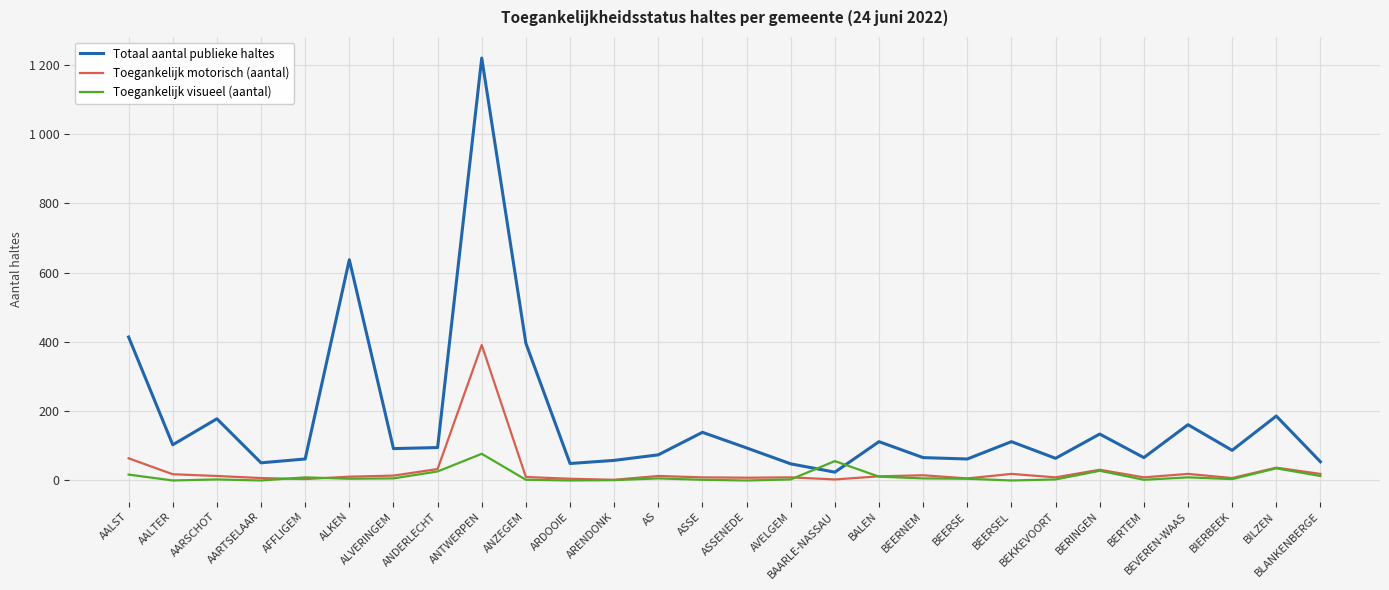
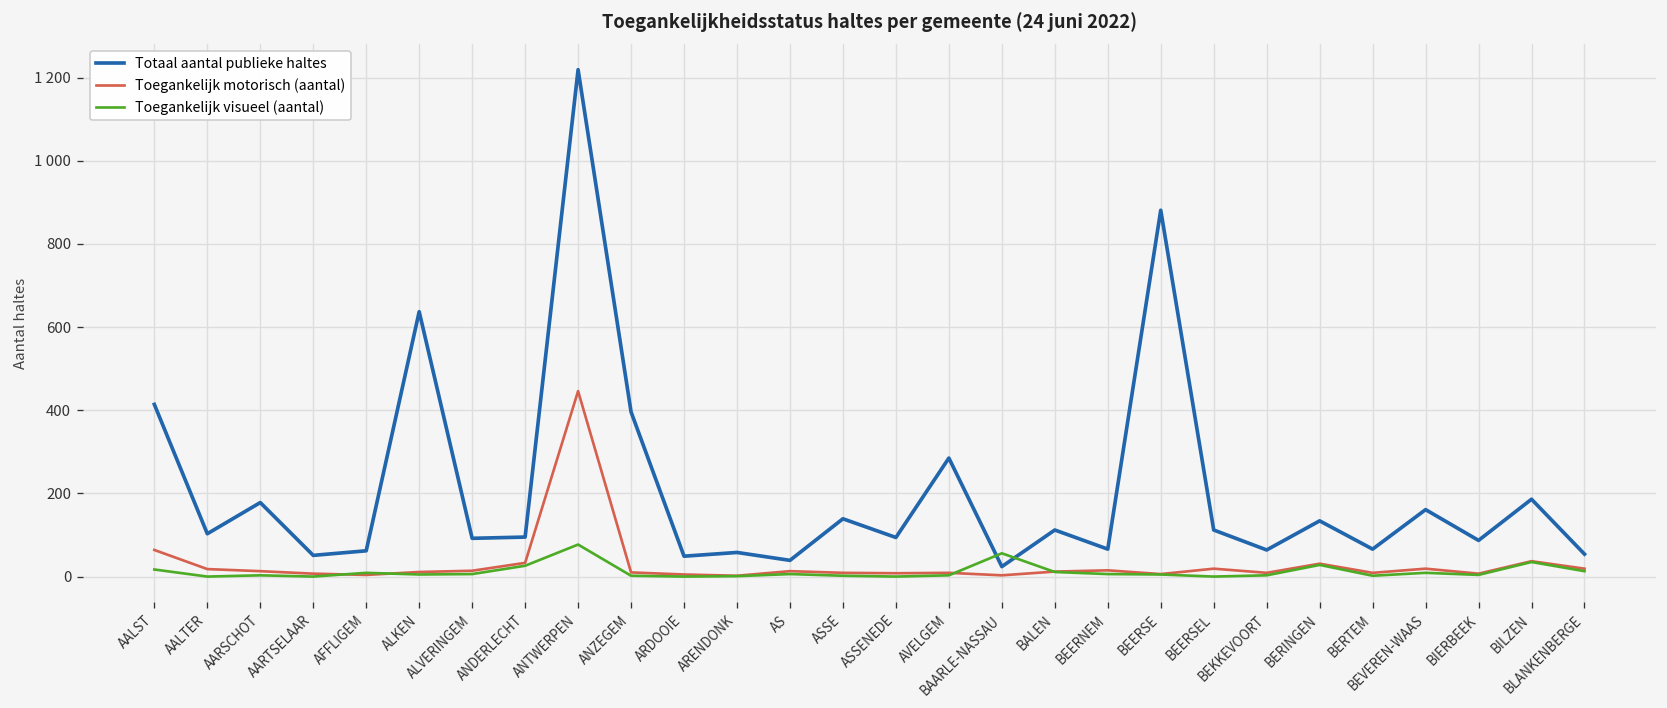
Toegankelijk motorisch (aantal), ANTWERPEN: 390 -> 450
Totaal aantal publieke haltes, AS: 70 -> 40
Totaal aantal publieke haltes, AVELGEM: 50 -> 290
Totaal aantal publieke haltes, BEERSE: 60 -> 880
